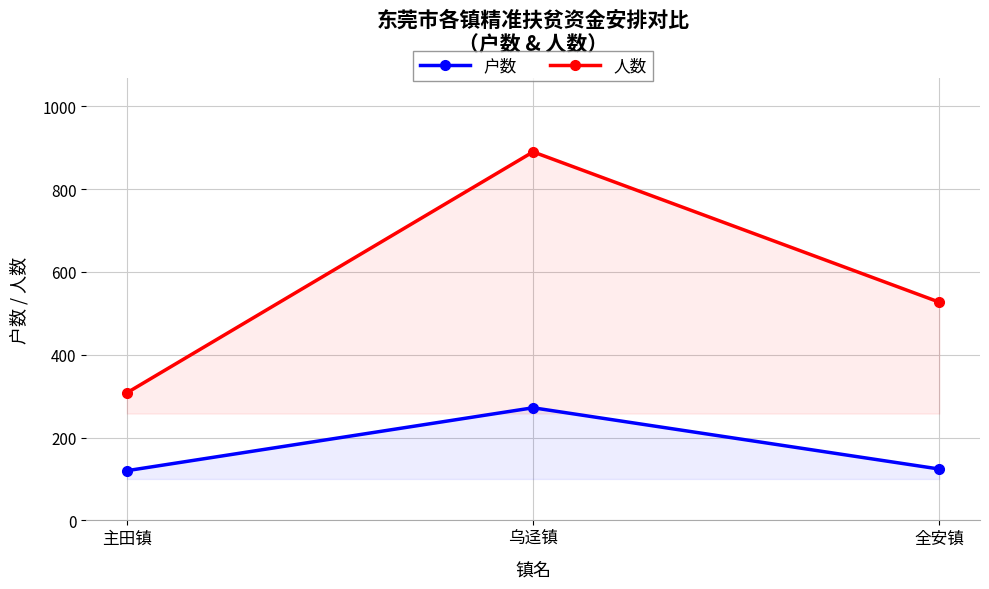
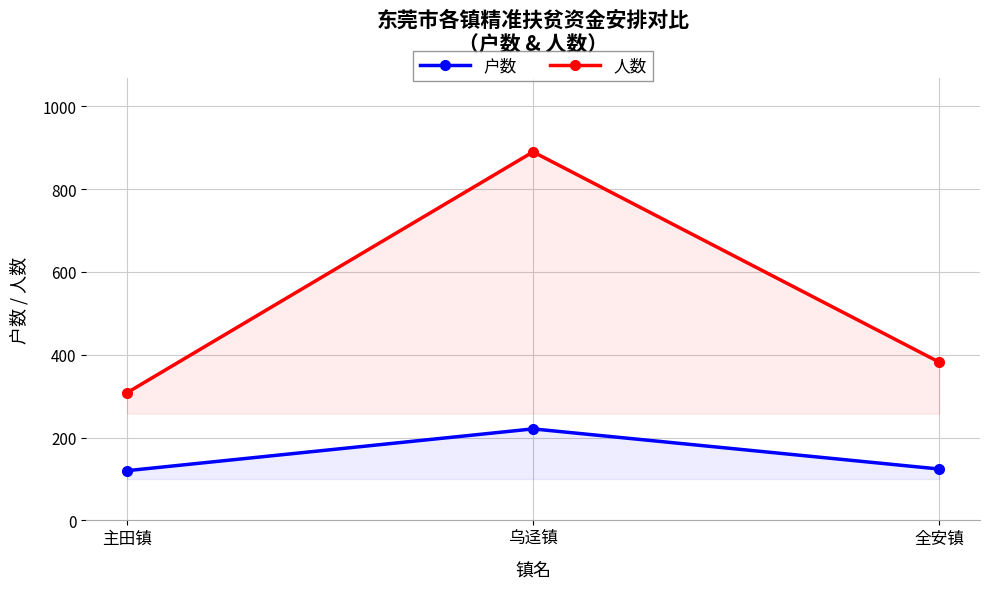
户数, 乌迳镇: 270 -> 220
人数, 全安镇: 530 -> 380
